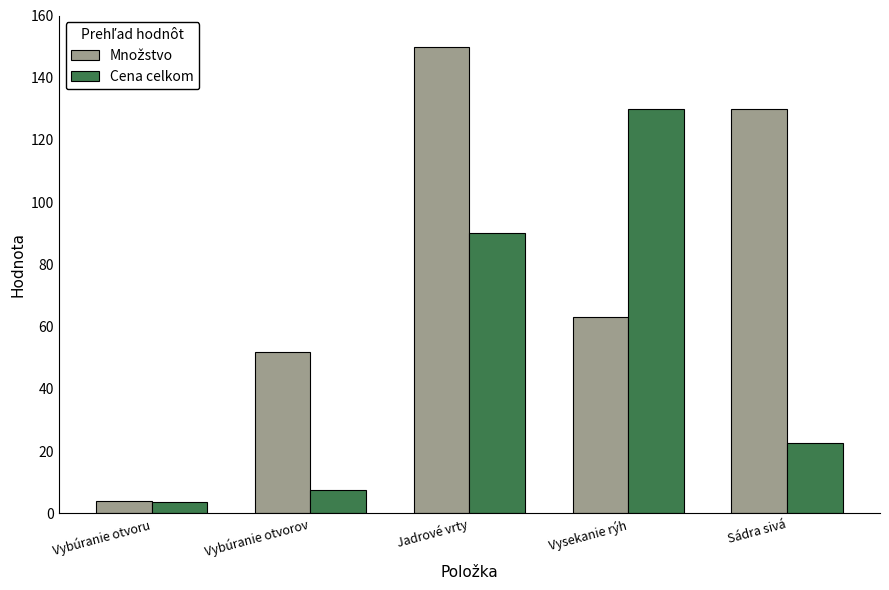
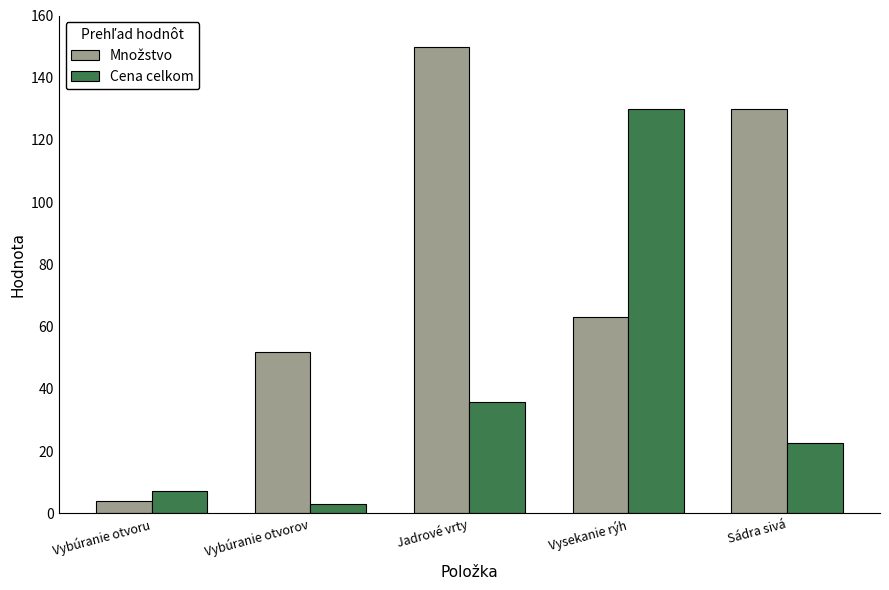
Cena celkom, Vybúranie otvoru: 4 -> 7
Cena celkom, Vybúranie otvorov: 7 -> 3
Cena celkom, Jadrové vrty: 90 -> 36
